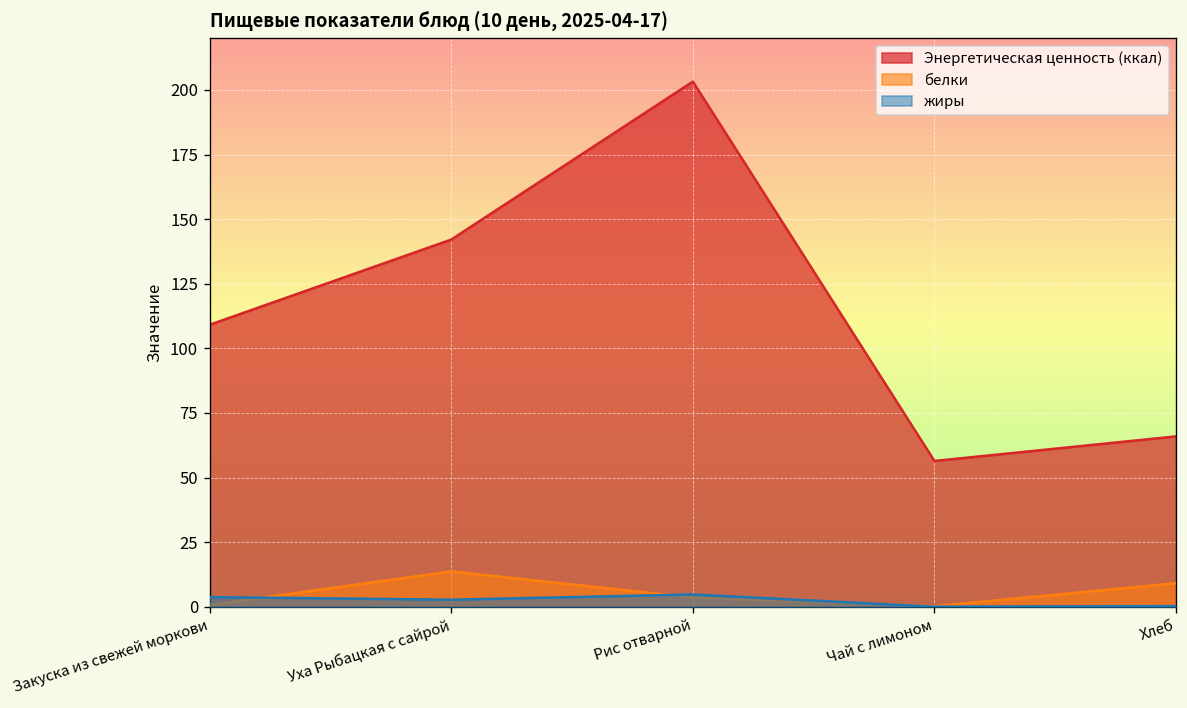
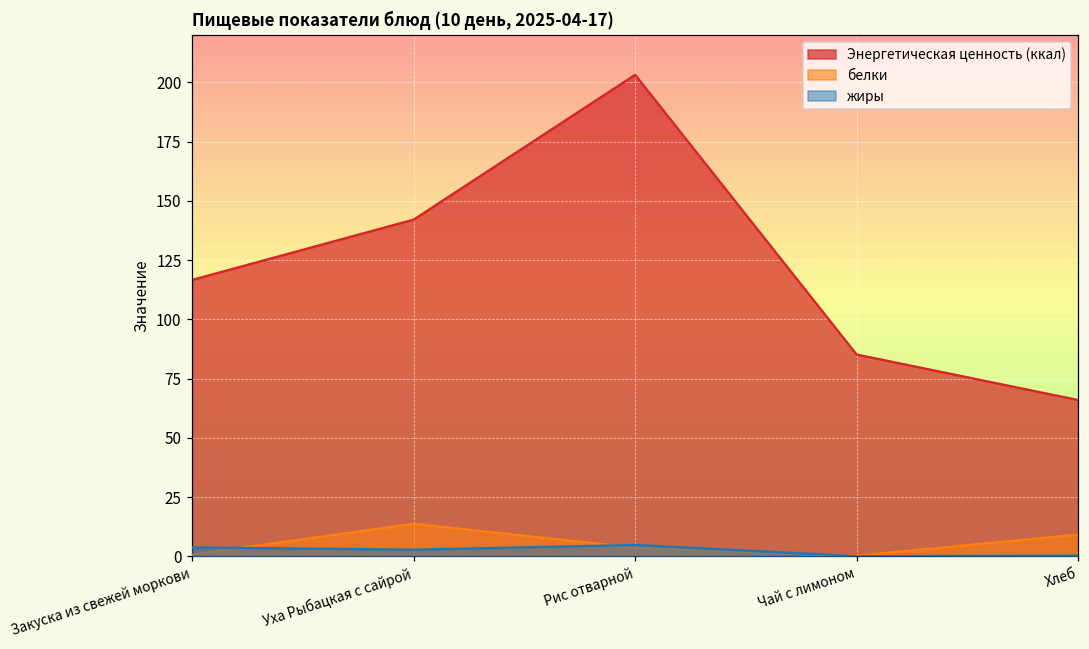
Энергетическая ценность (ккал), Закуска из свежей моркови: 109 -> 117
Энергетическая ценность (ккал), Чай с лимоном: 56 -> 85
